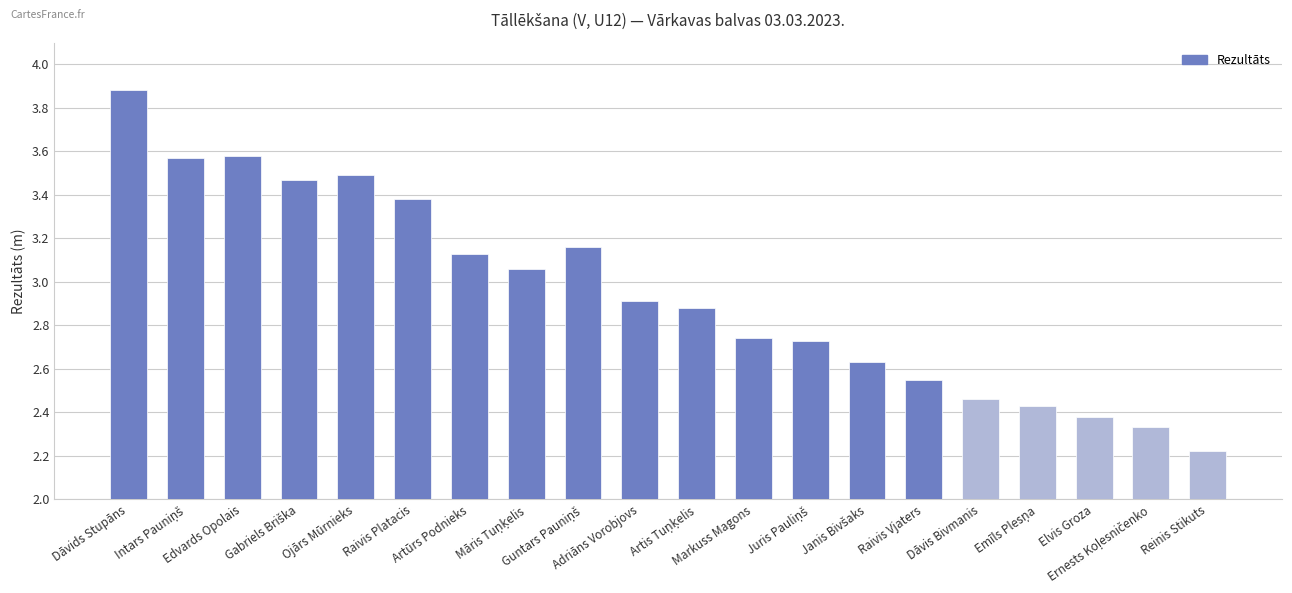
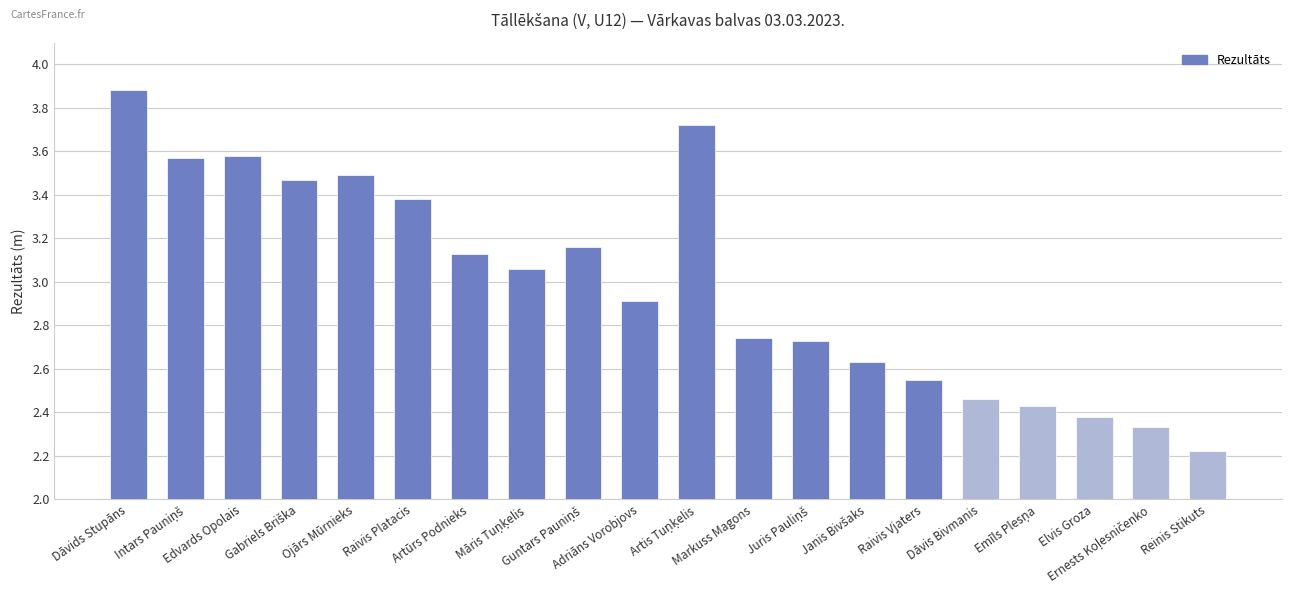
Artis Tuņķelis: 2.88 -> 3.72
